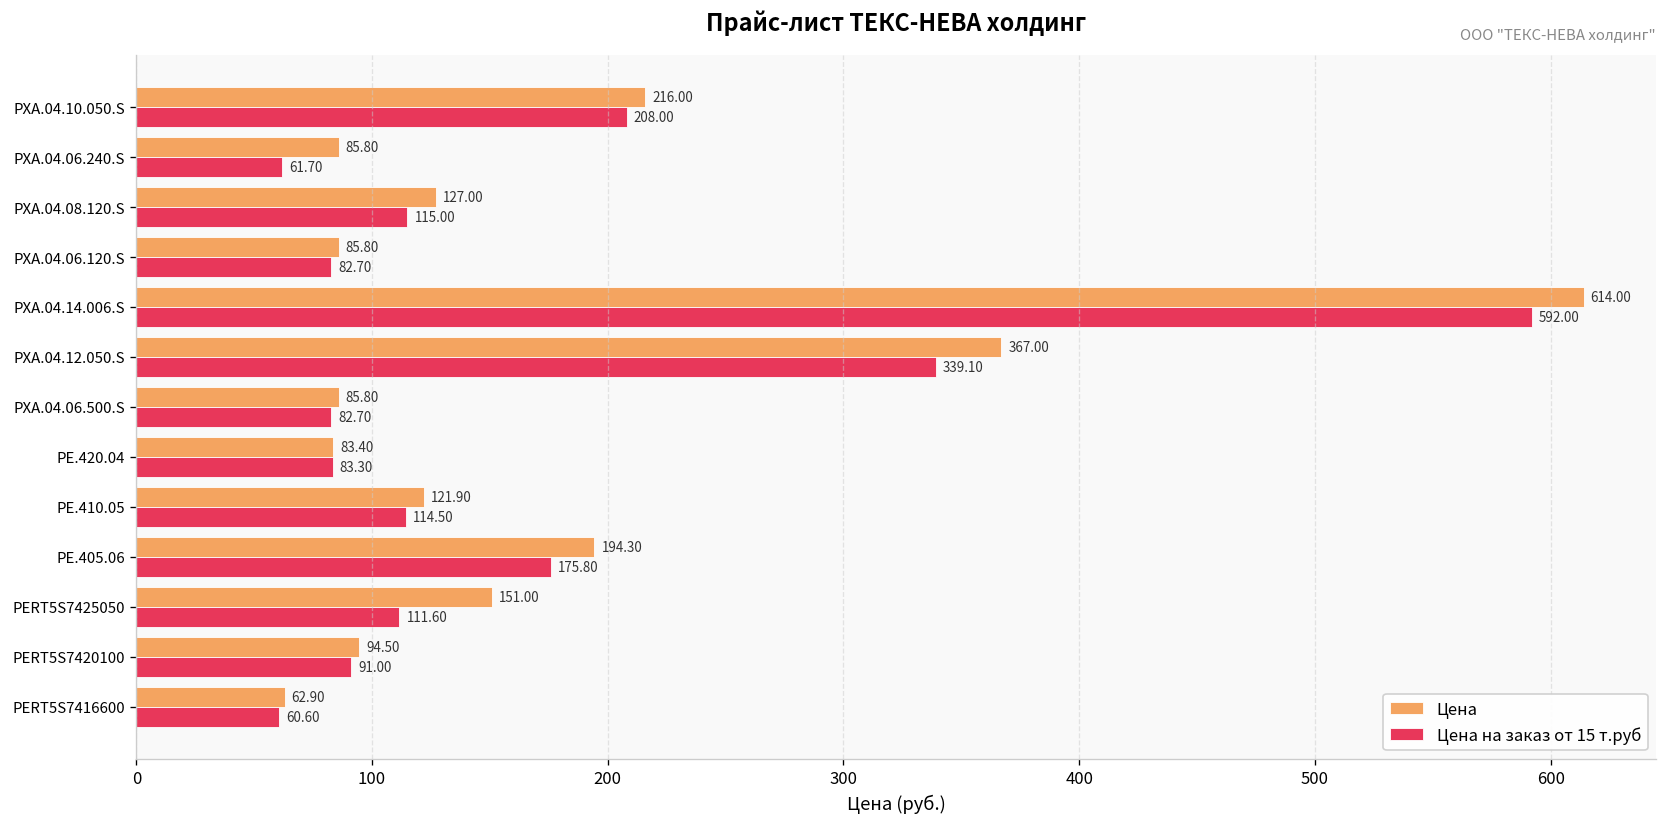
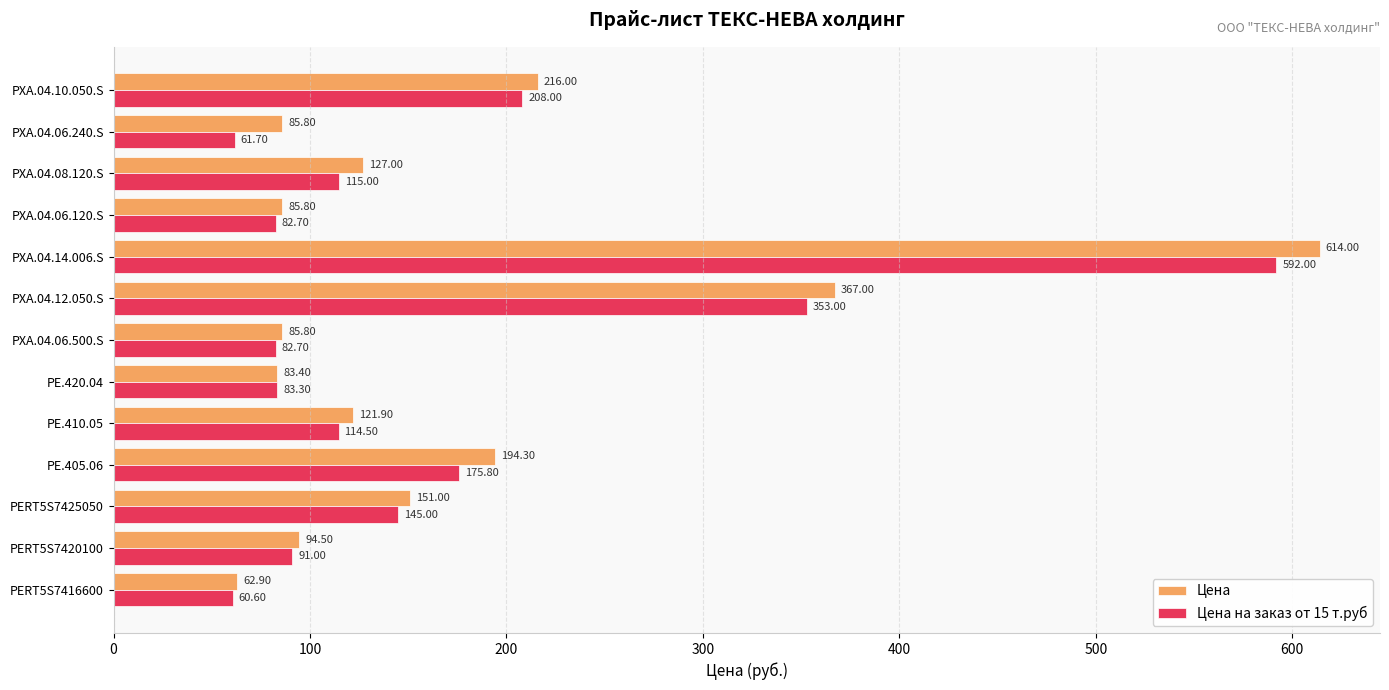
Цена на заказ от 15 т.руб, PXA.04.12.050.S: 339.10 -> 353.00
Цена на заказ от 15 т.руб, PERT5S7425050: 111.60 -> 145.00
